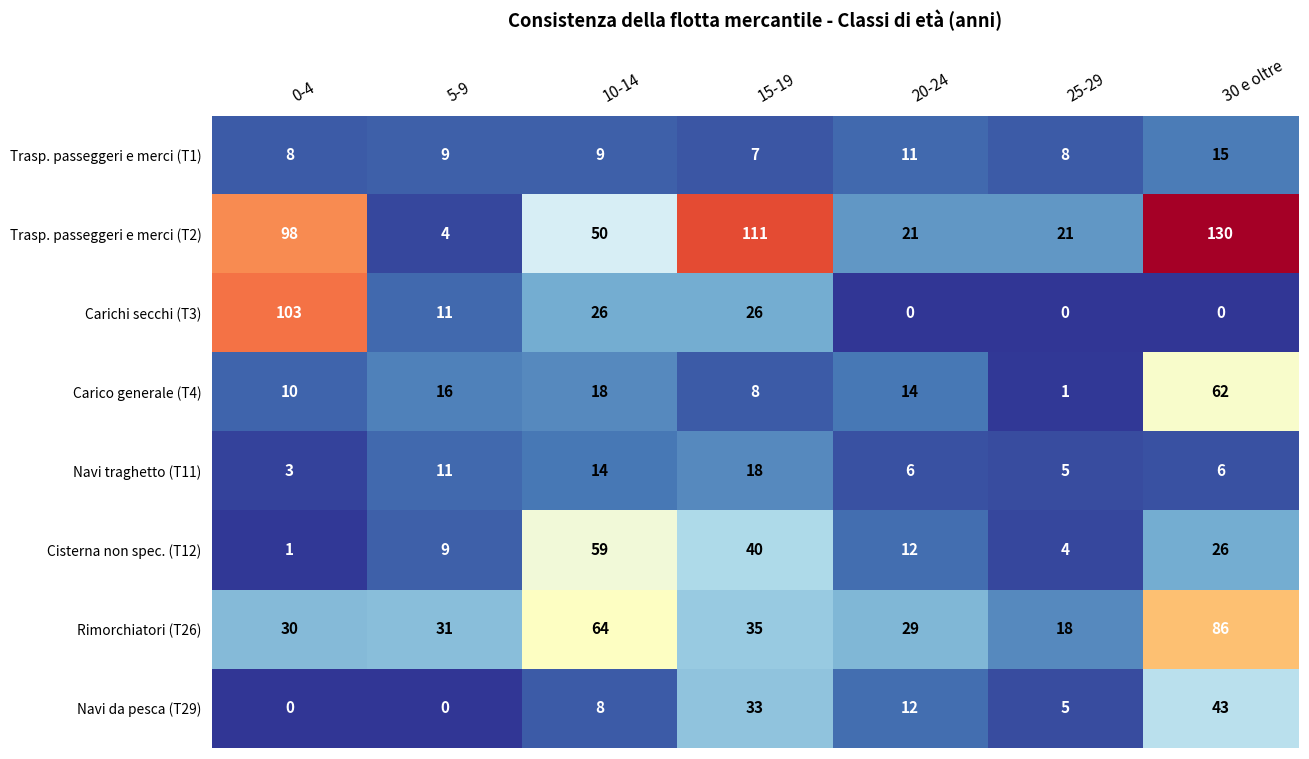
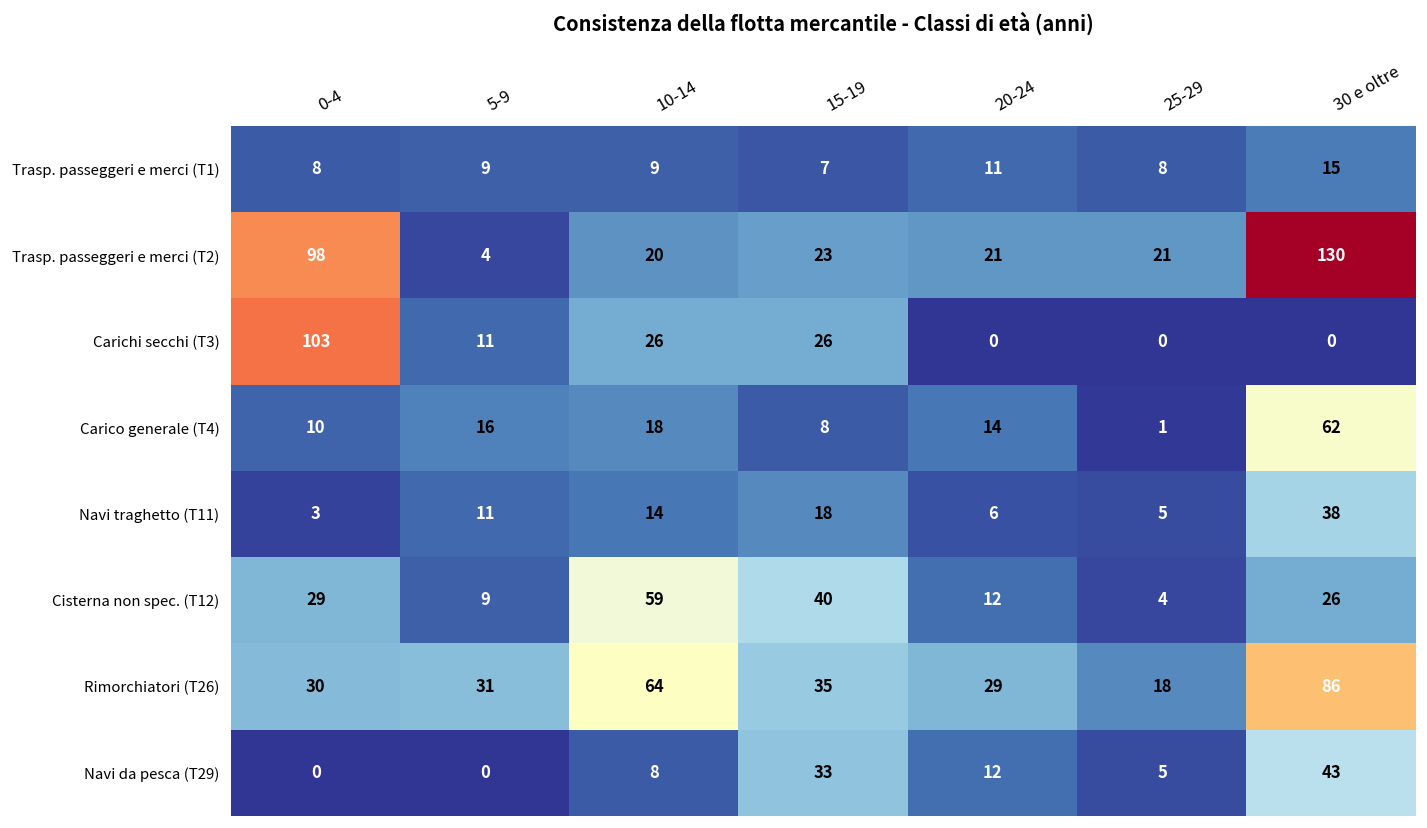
Trasp. passeggeri e merci (T2), 10-14: 50 -> 20
Trasp. passeggeri e merci (T2), 15-19: 111 -> 23
Navi traghetto (T11), 30 e oltre: 6 -> 38
Cisterna non spec. (T12), 0-4: 1 -> 29
